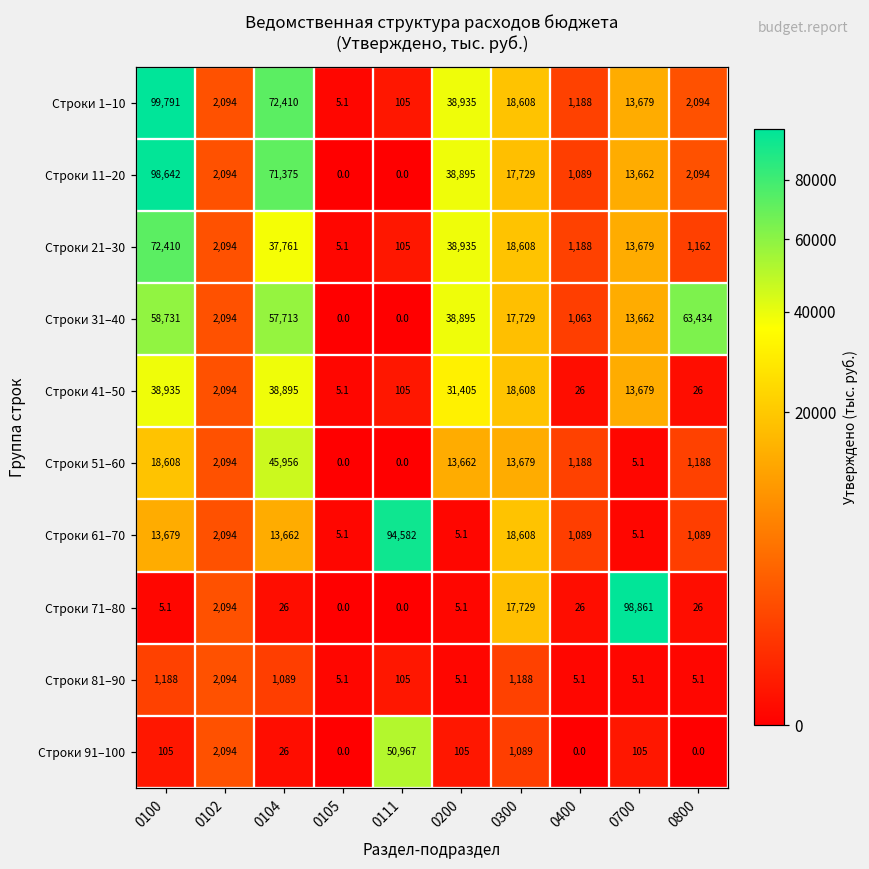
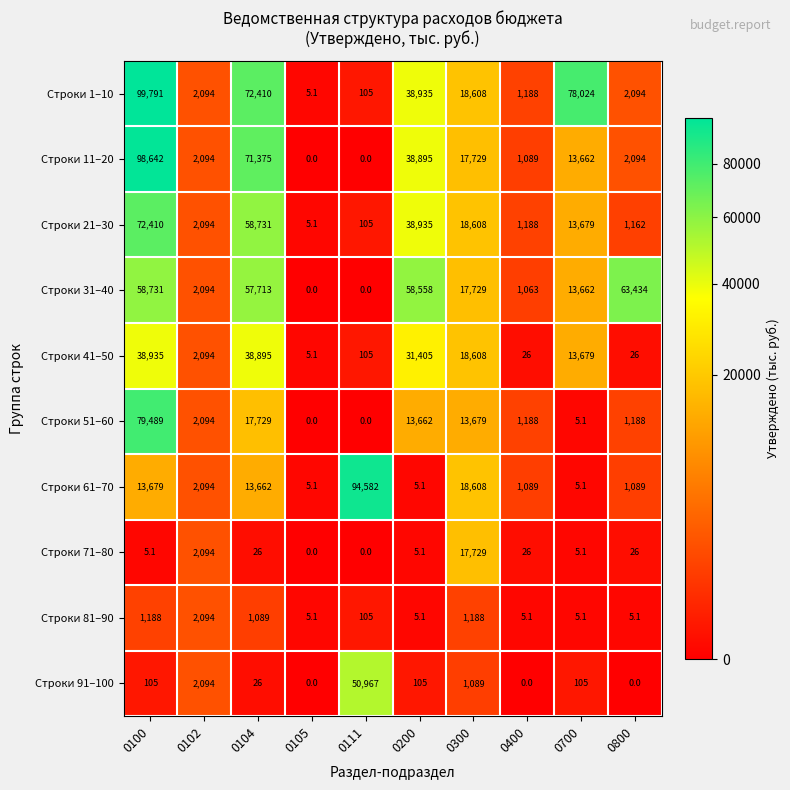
Строки 1–10, 0700: 13,679 -> 78,024
Строки 21–30, 0104: 37,761 -> 58,731
Строки 31–40, 0200: 38,895 -> 58,558
Строки 51–60, 0100: 18,608 -> 79,489
Строки 51–60, 0104: 45,956 -> 17,729
Строки 71–80, 0700: 98,861 -> 5.1
